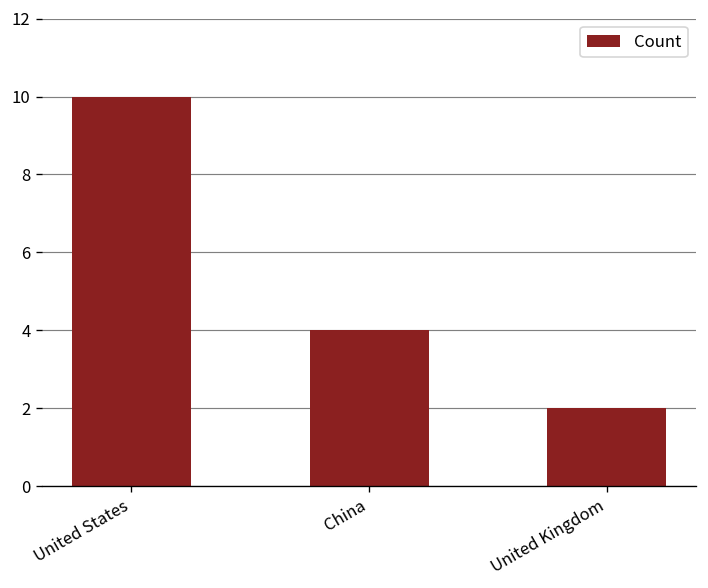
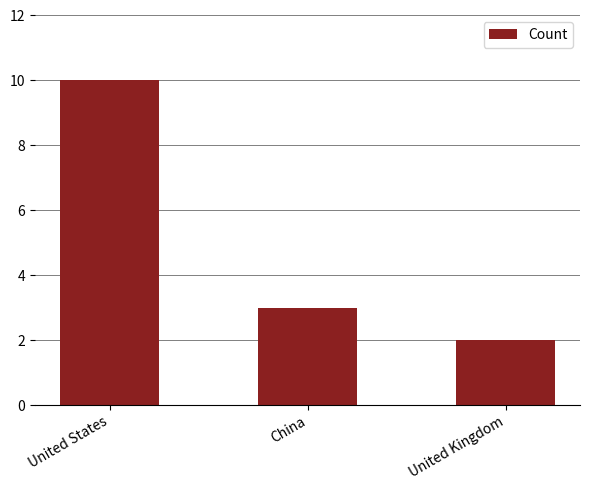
China: 4 -> 3
